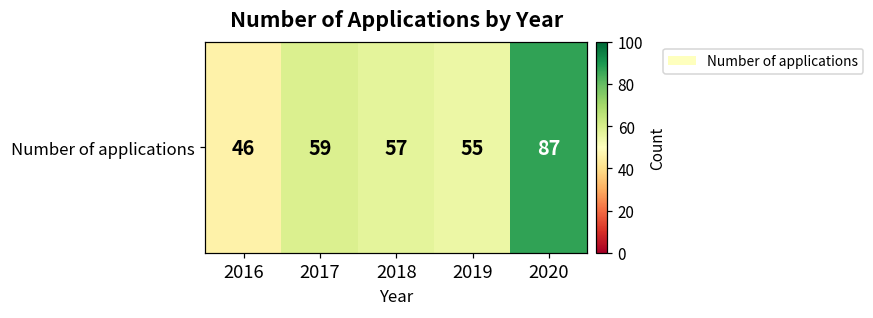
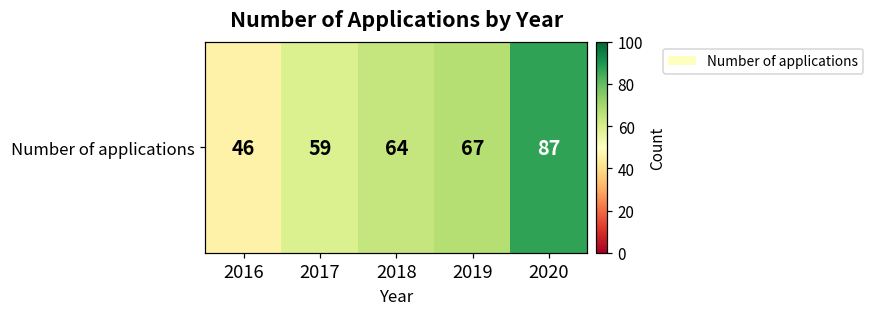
Number of applications, 2018: 57 -> 64
Number of applications, 2019: 55 -> 67
